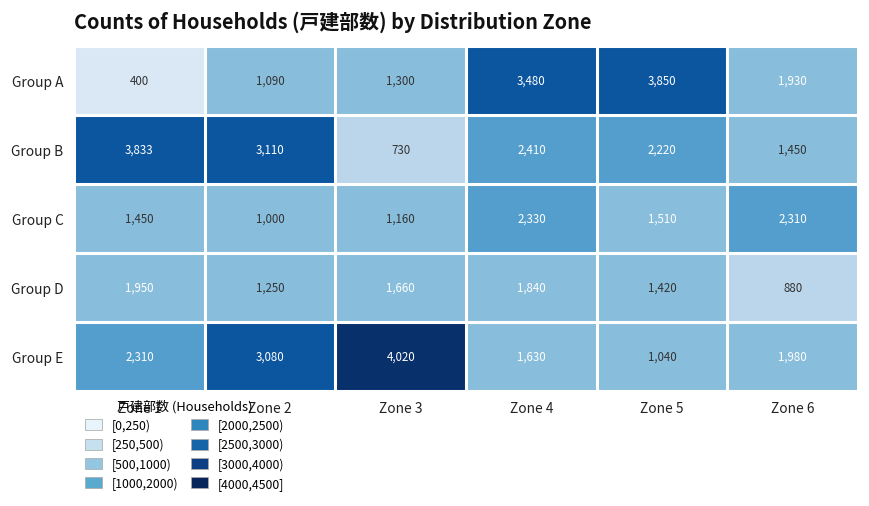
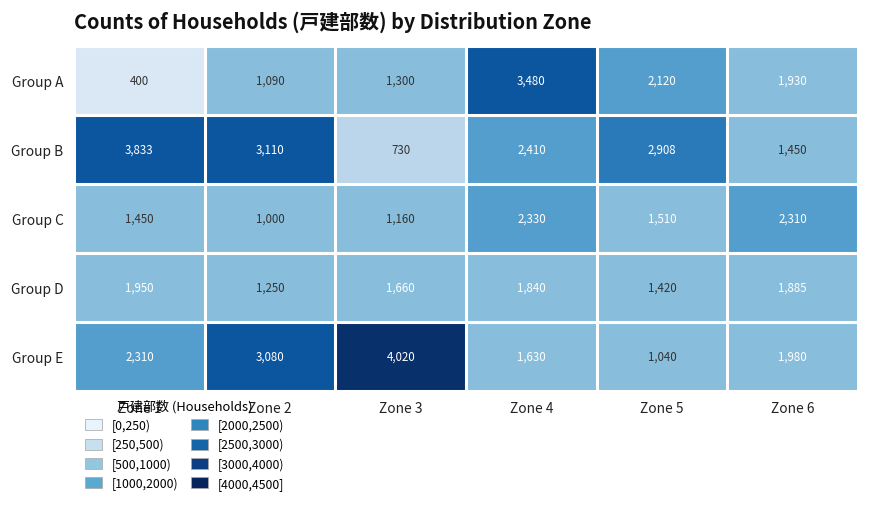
Group A, Zone 5: 3,850 -> 2,120
Group B, Zone 5: 2,220 -> 2,908
Group D, Zone 6: 880 -> 1,885
